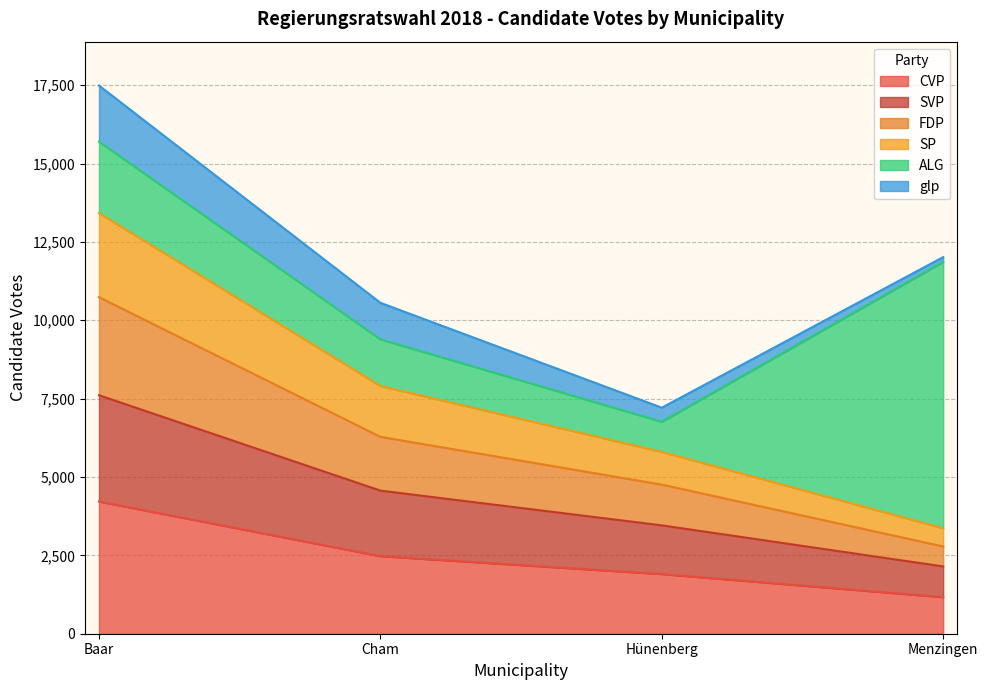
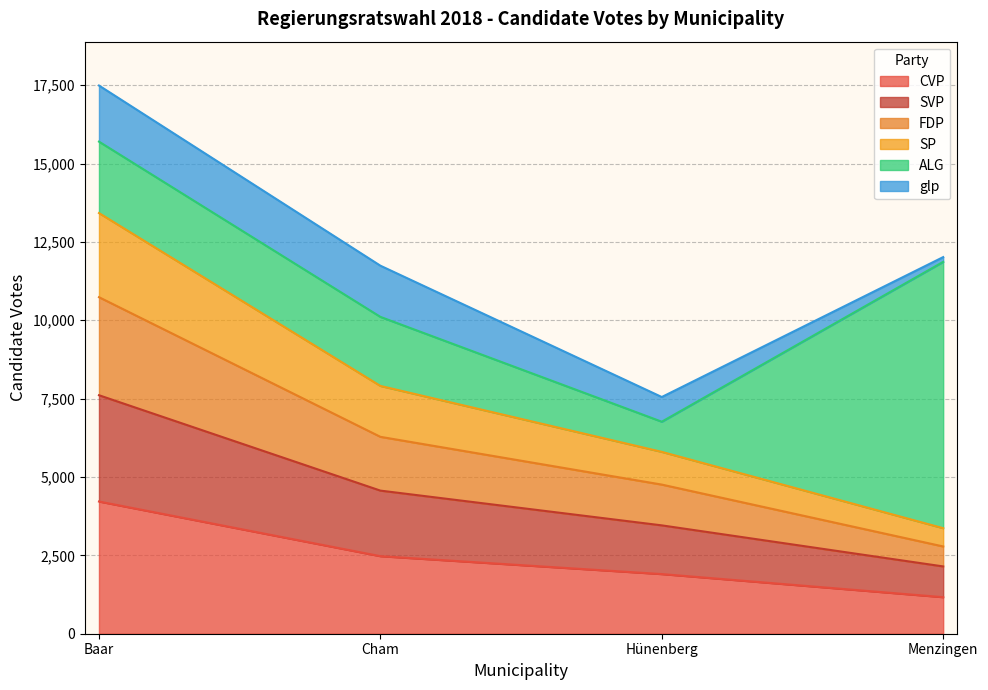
ALG, Cham: 1,500 -> 2,200
glp, Cham: 1,200 -> 1,600
glp, Hünenberg: 400 -> 800
